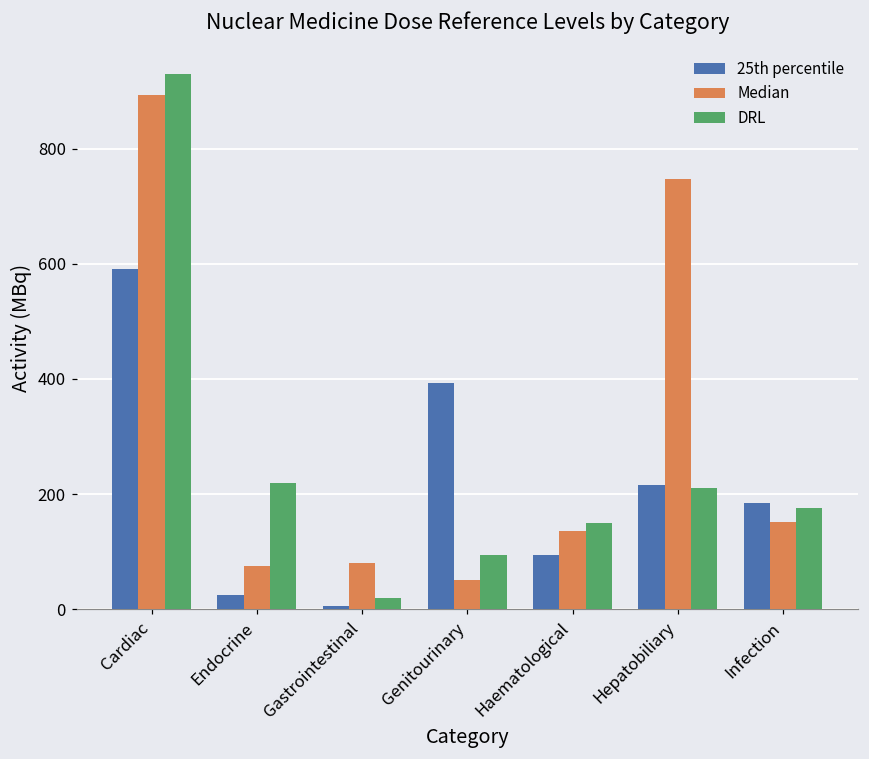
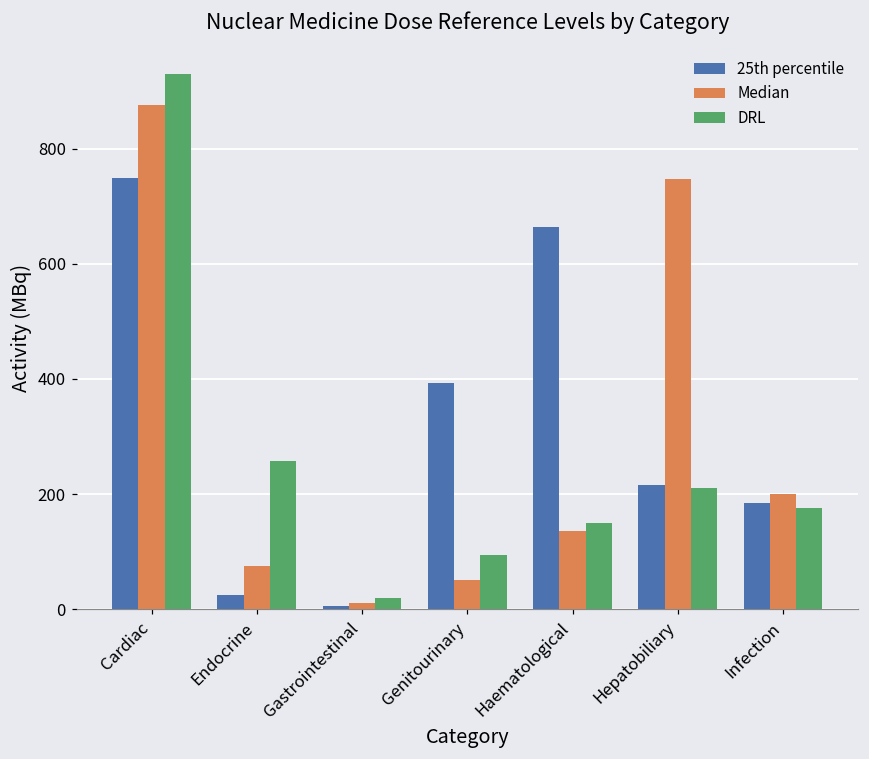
25th percentile, Cardiac: 590 -> 750
Median, Cardiac: 890 -> 880
DRL, Endocrine: 220 -> 260
Median, Gastrointestinal: 80 -> 10
25th percentile, Haematological: 100 -> 660
Median, Infection: 150 -> 200
